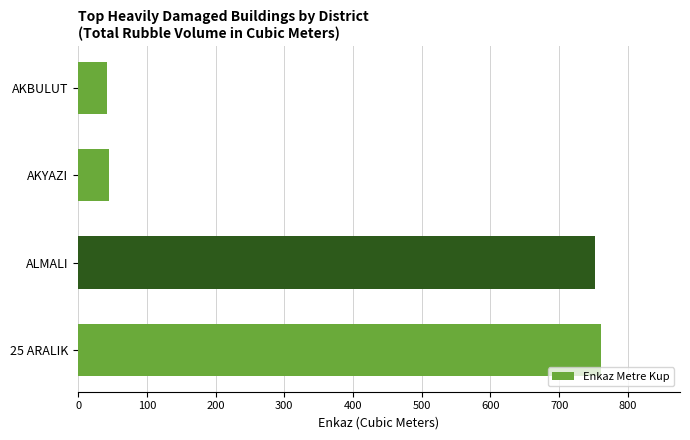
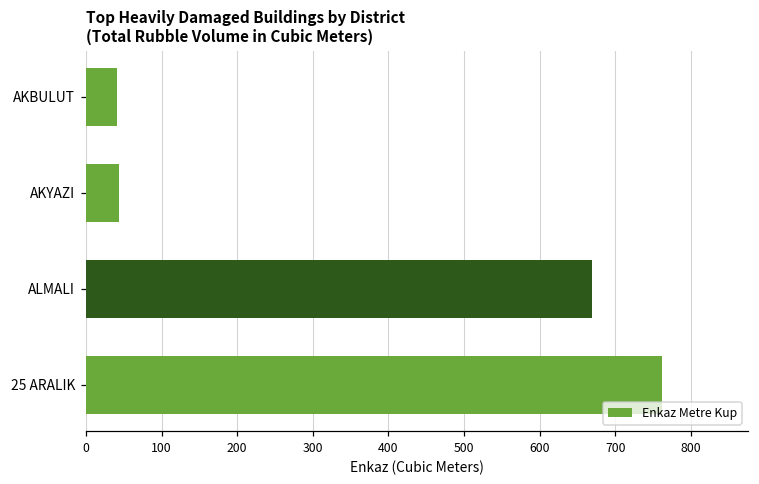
ALMALI: 750 -> 670
